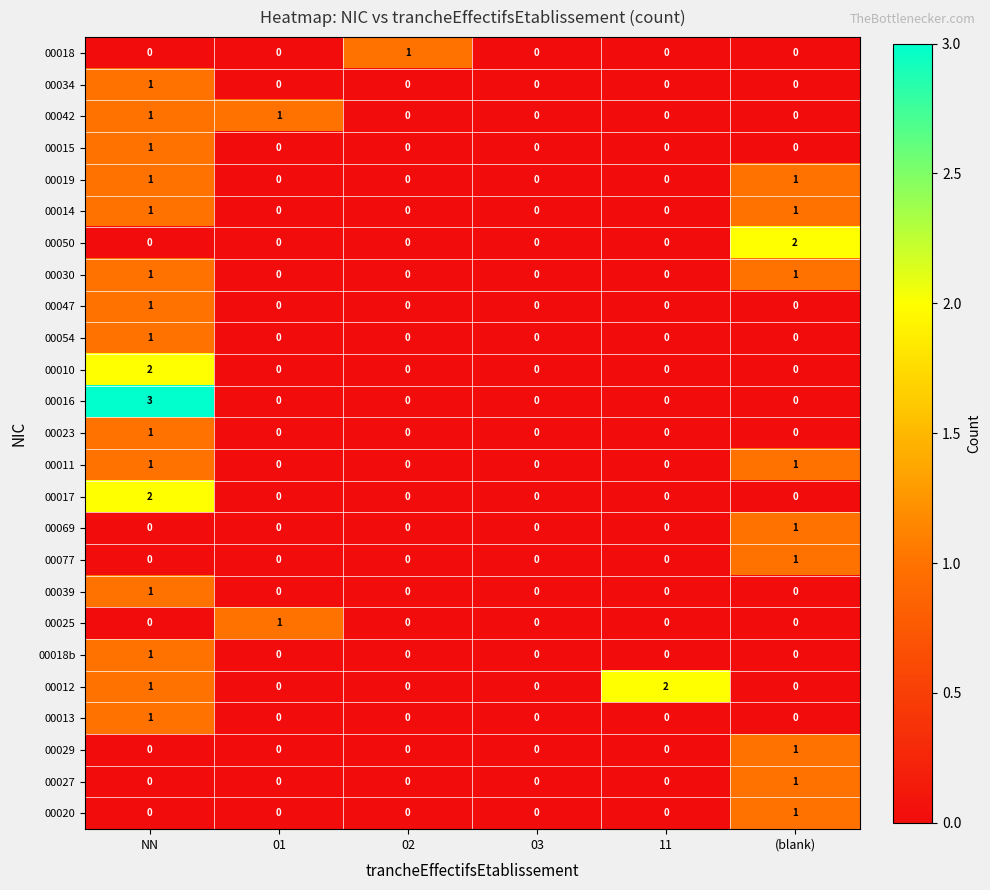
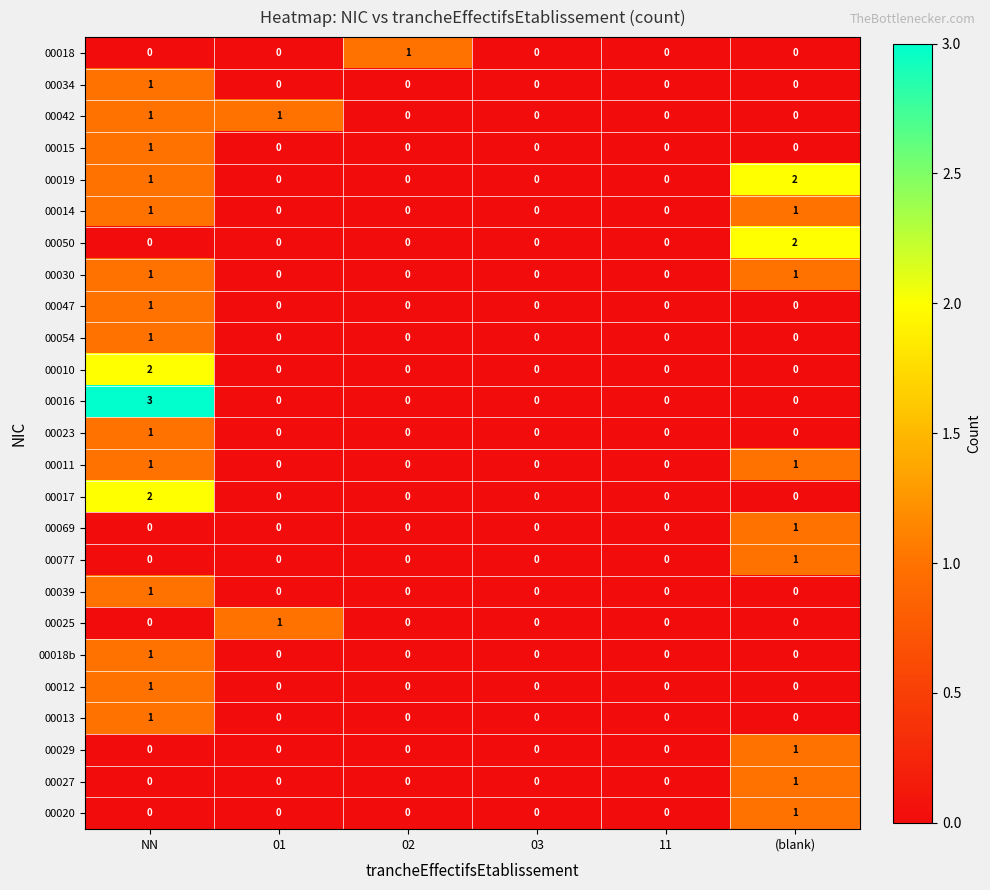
00019, (blank): 1 -> 2
00012, 11: 2 -> 0
